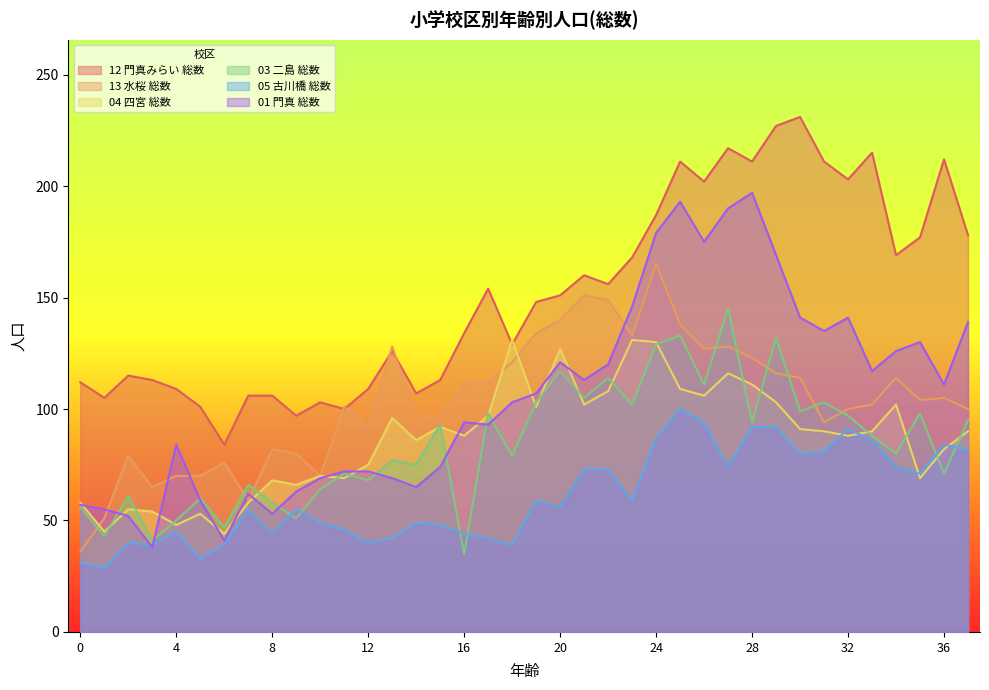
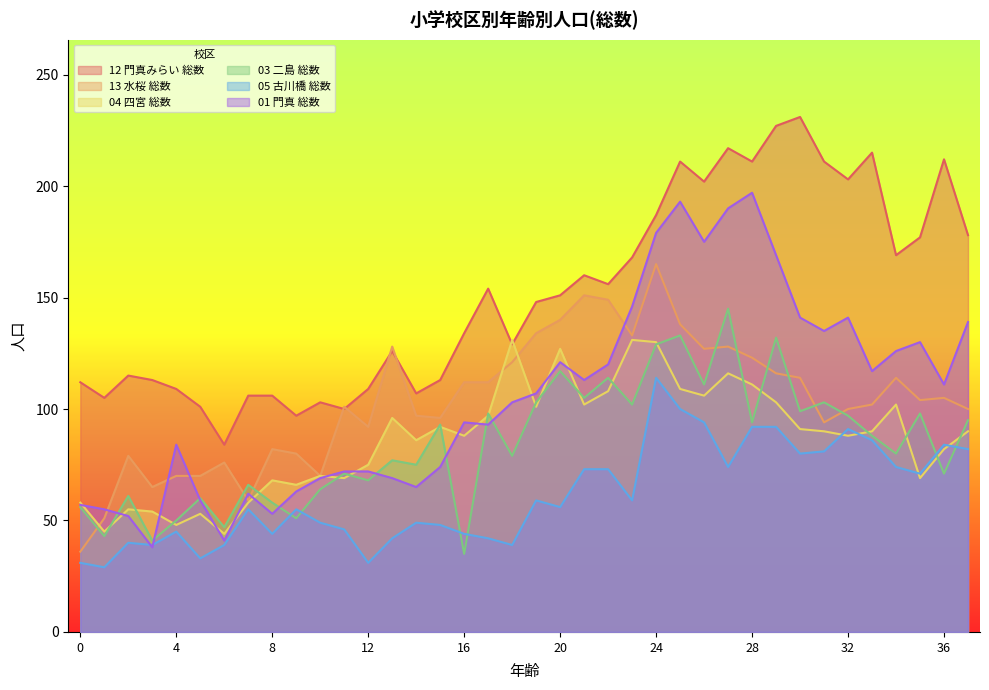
05 古川橋 総数, 12: 40 -> 31
05 古川橋 総数, 24: 87 -> 114
